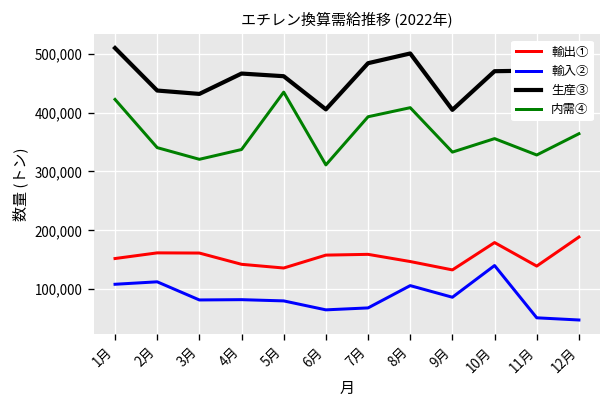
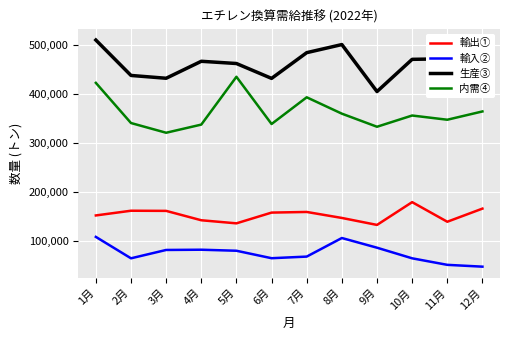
輸入②, 2月: 110,000 -> 60,000
生産③, 6月: 410,000 -> 430,000
内需④, 6月: 310,000 -> 340,000
内需④, 8月: 410,000 -> 360,000
輸入②, 10月: 140,000 -> 60,000
内需④, 11月: 330,000 -> 350,000
輸出①, 12月: 190,000 -> 170,000
